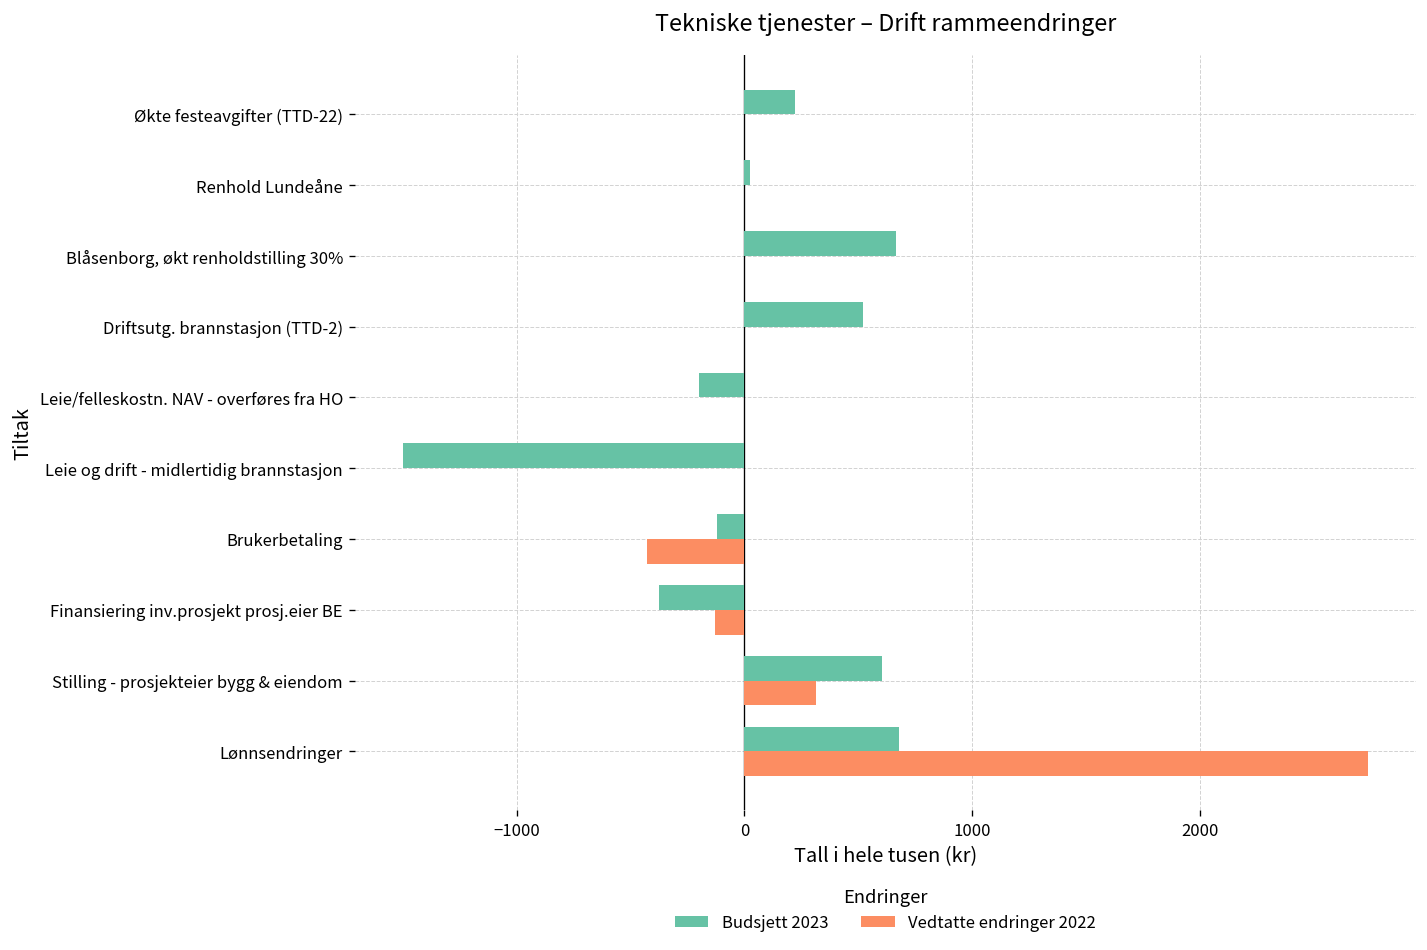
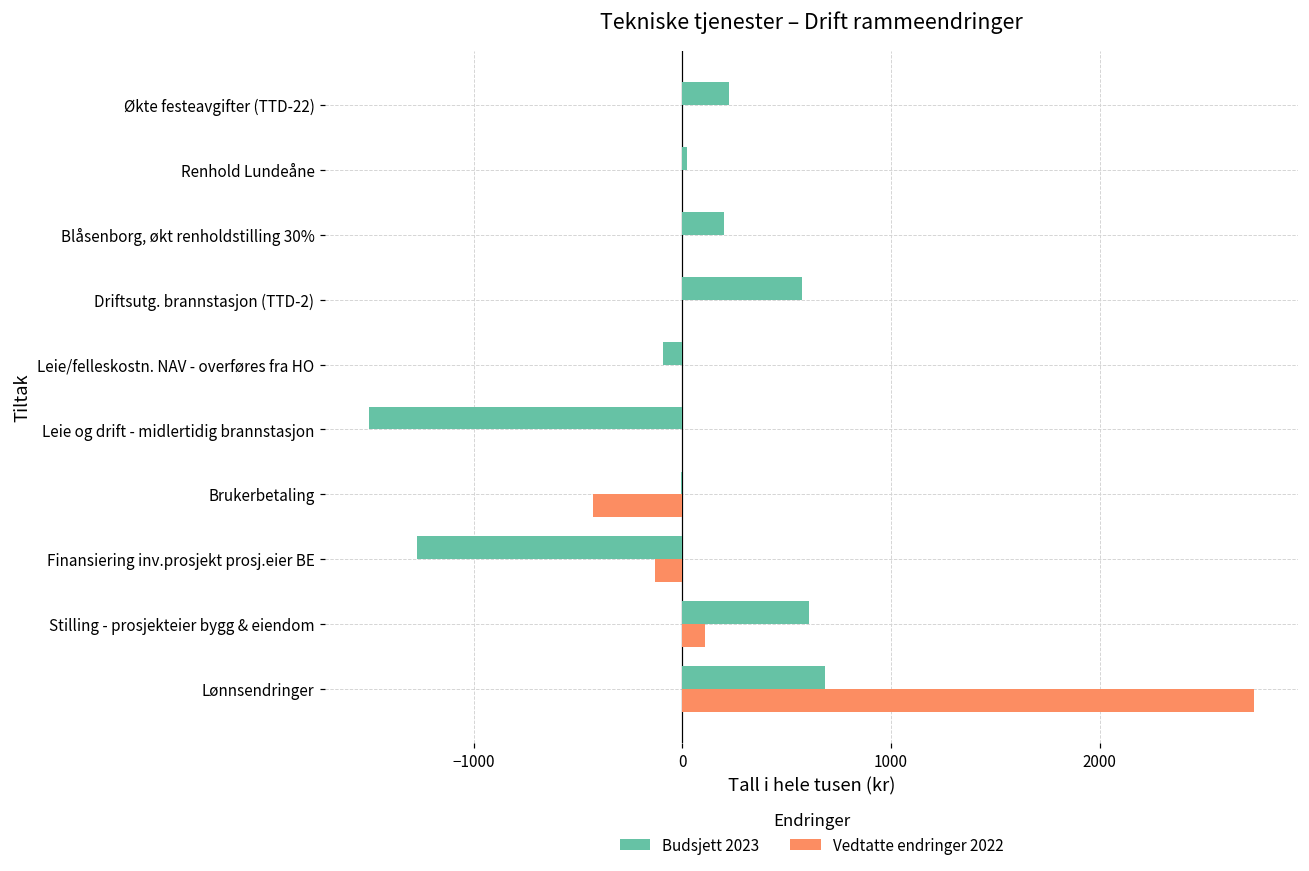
Budsjett 2023, Blåsenborg, økt renholdstilling 30%: 670 -> 200
Budsjett 2023, Driftsutg. brannstasjon (TTD-2): 520 -> 570
Budsjett 2023, Leie/felleskostn. NAV - overføres fra HO: -200 -> -90
Budsjett 2023, Brukerbetaling: -120 -> -10
Budsjett 2023, Finansiering inv.prosjekt prosj.eier BE: -380 -> -1270
Vedtatte endringer 2022, Stilling - prosjekteier bygg & eiendom: 310 -> 110
